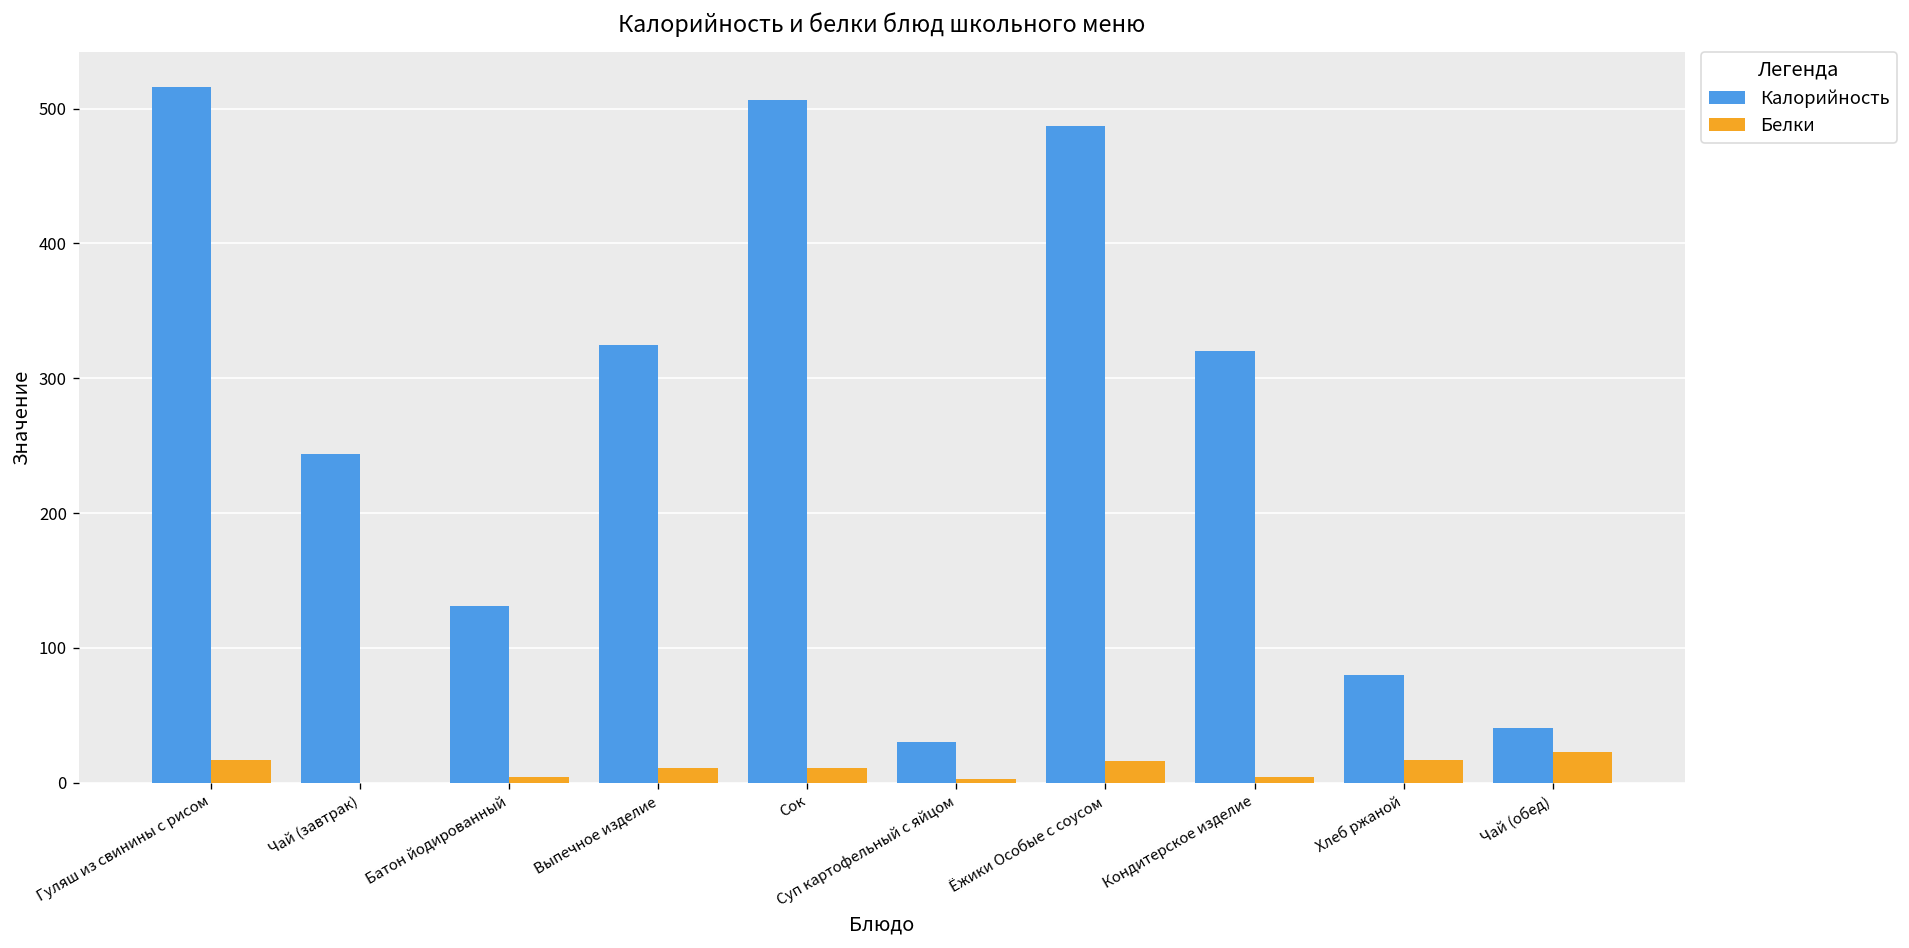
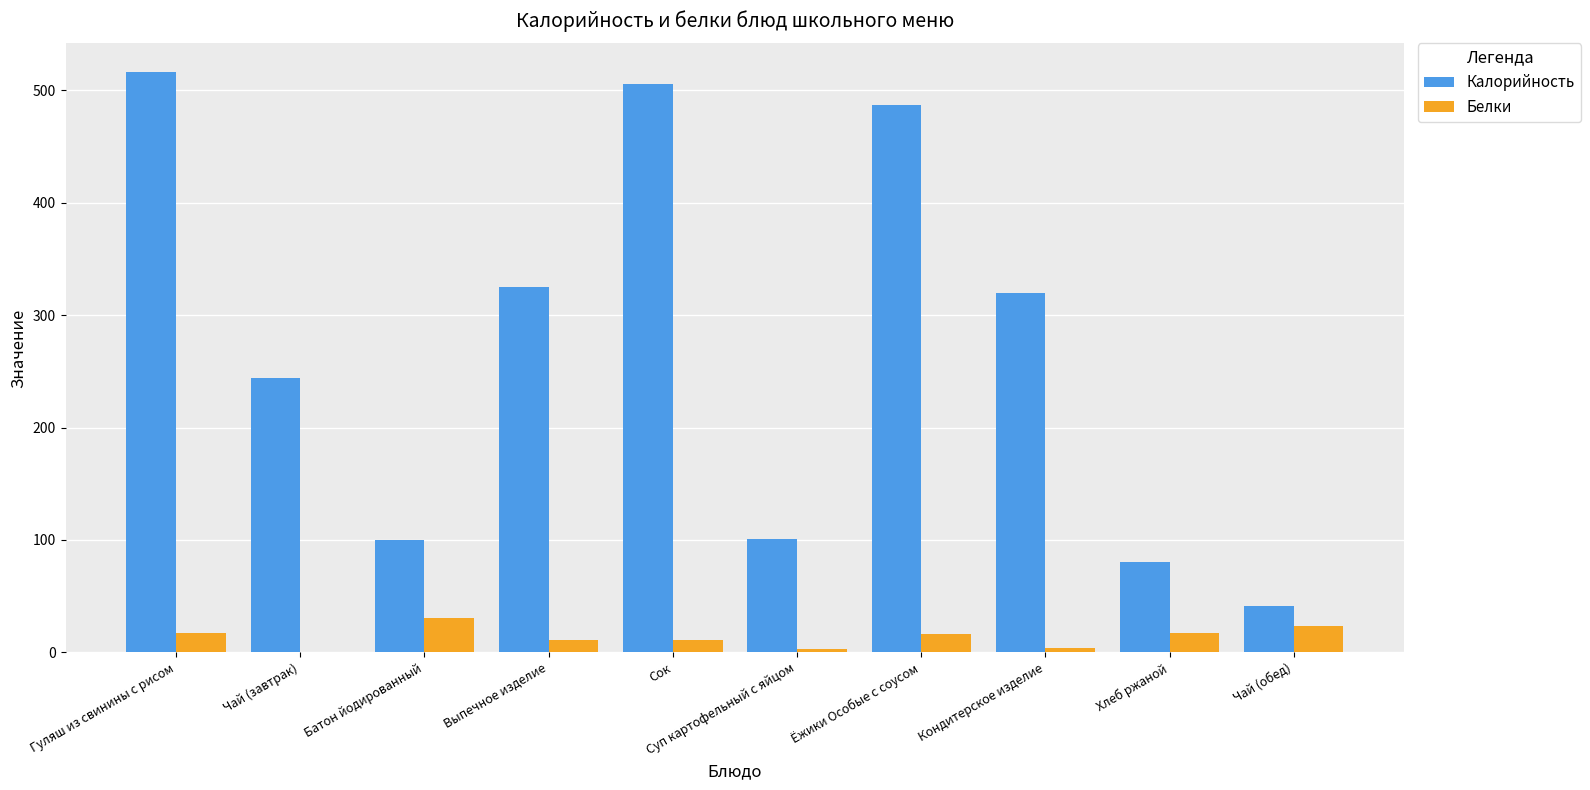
Калорийность, Батон йодированный: 131 -> 100
Белки, Батон йодированный: 4 -> 31
Калорийность, Суп картофельный с яйцом: 30 -> 101
